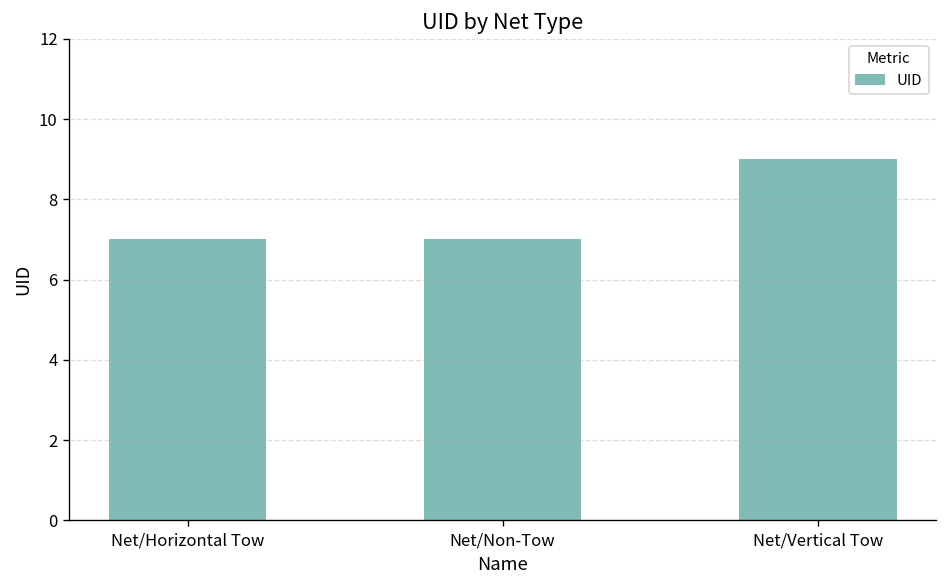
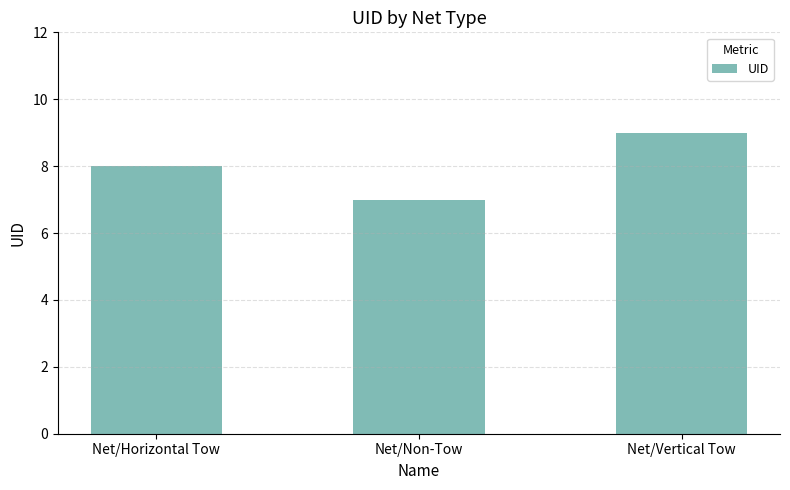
Net/Horizontal Tow: 7 -> 8
